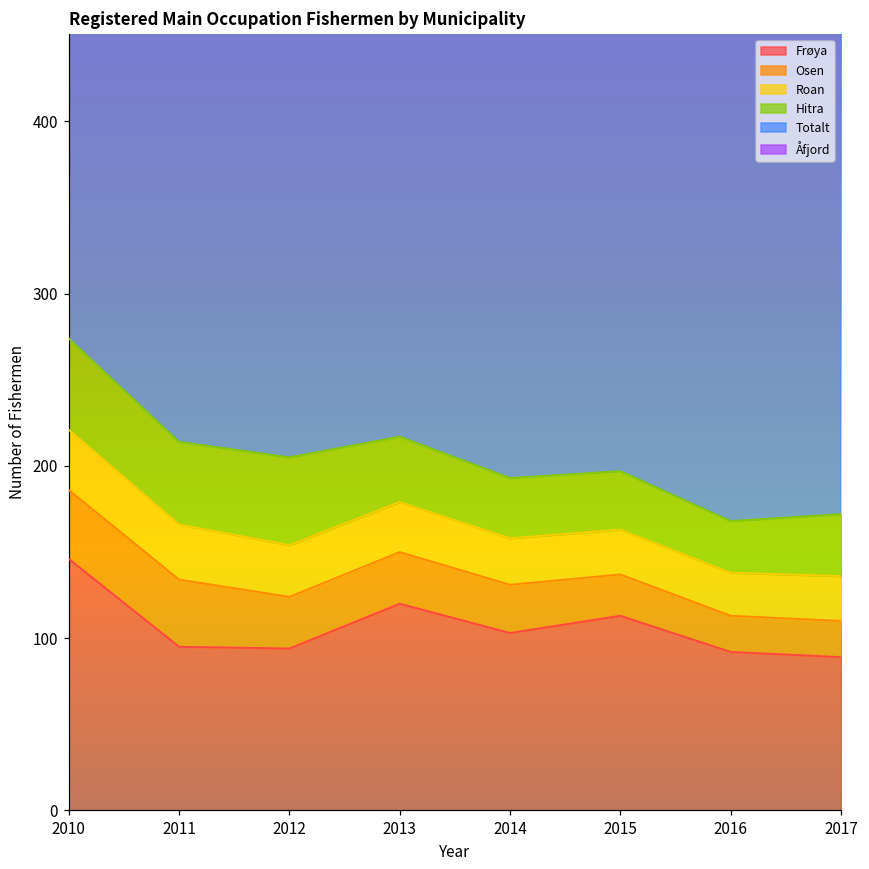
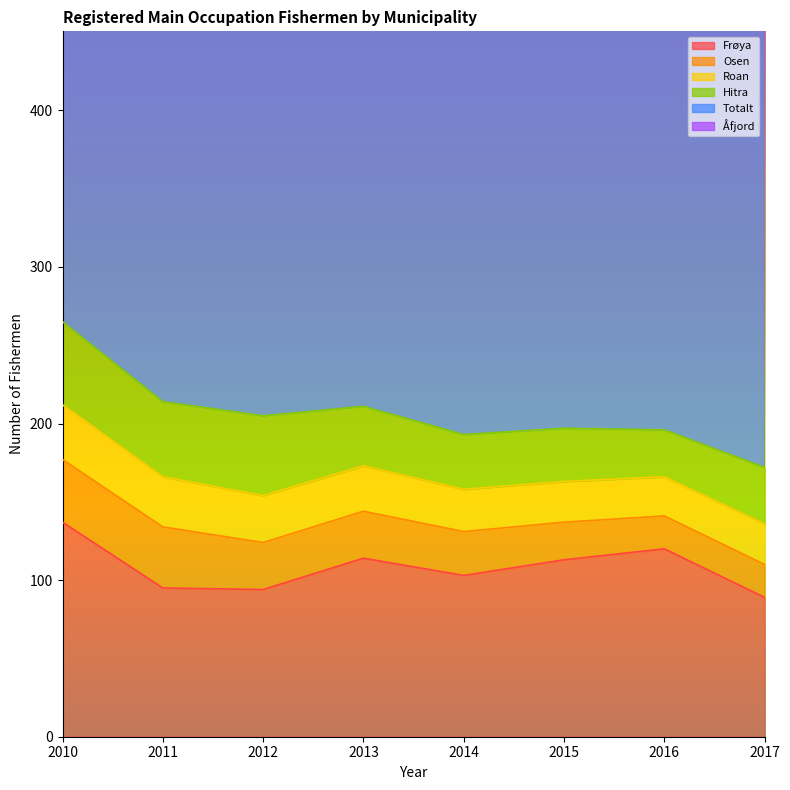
Frøya, 2010: 146 -> 137
Frøya, 2013: 120 -> 114
Frøya, 2016: 92 -> 120
